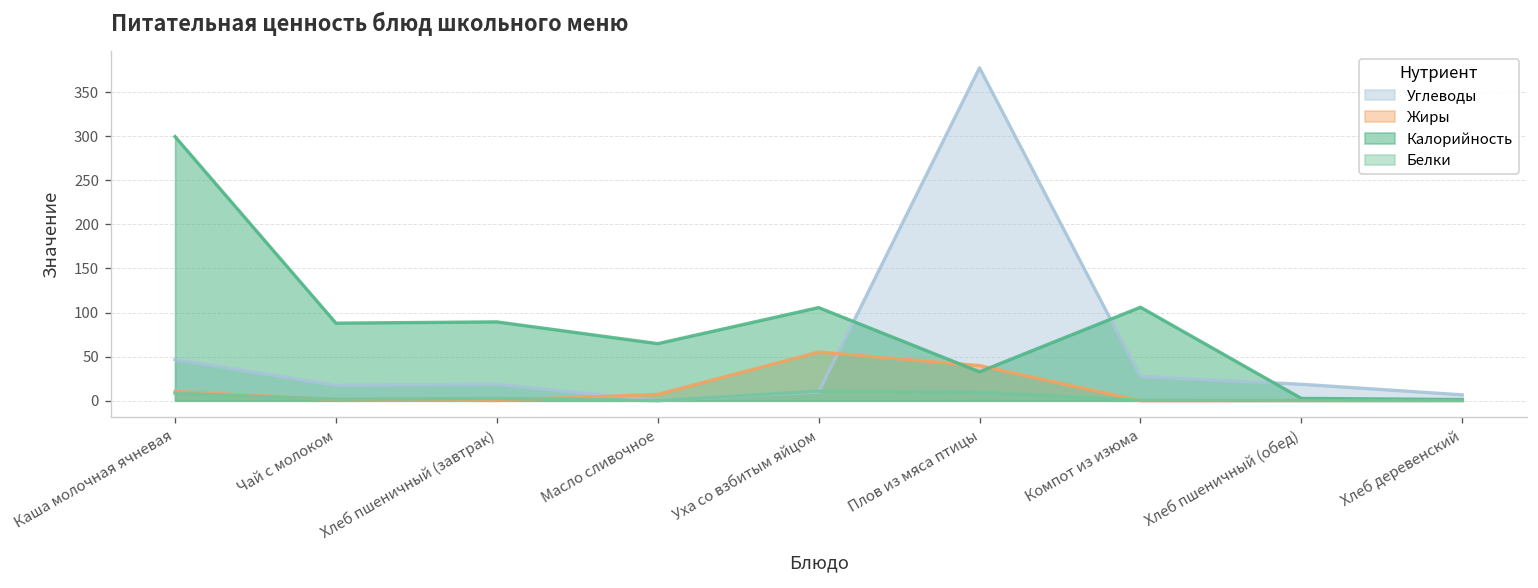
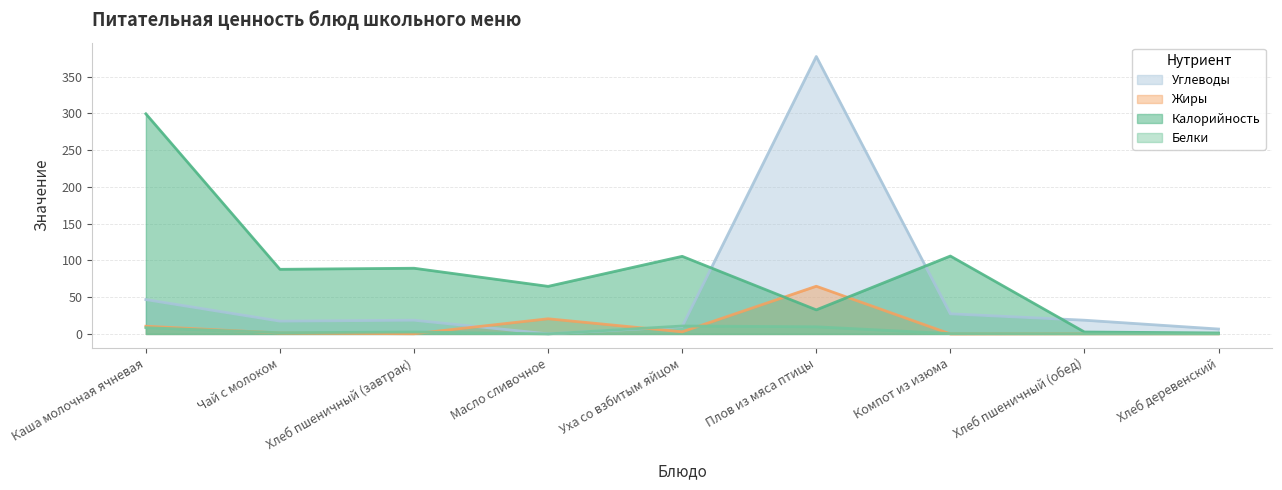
Жиры, Масло сливочное: 10 -> 20
Жиры, Уха со взбитым яйцом: 60 -> 0
Жиры, Плов из мяса птицы: 40 -> 60
